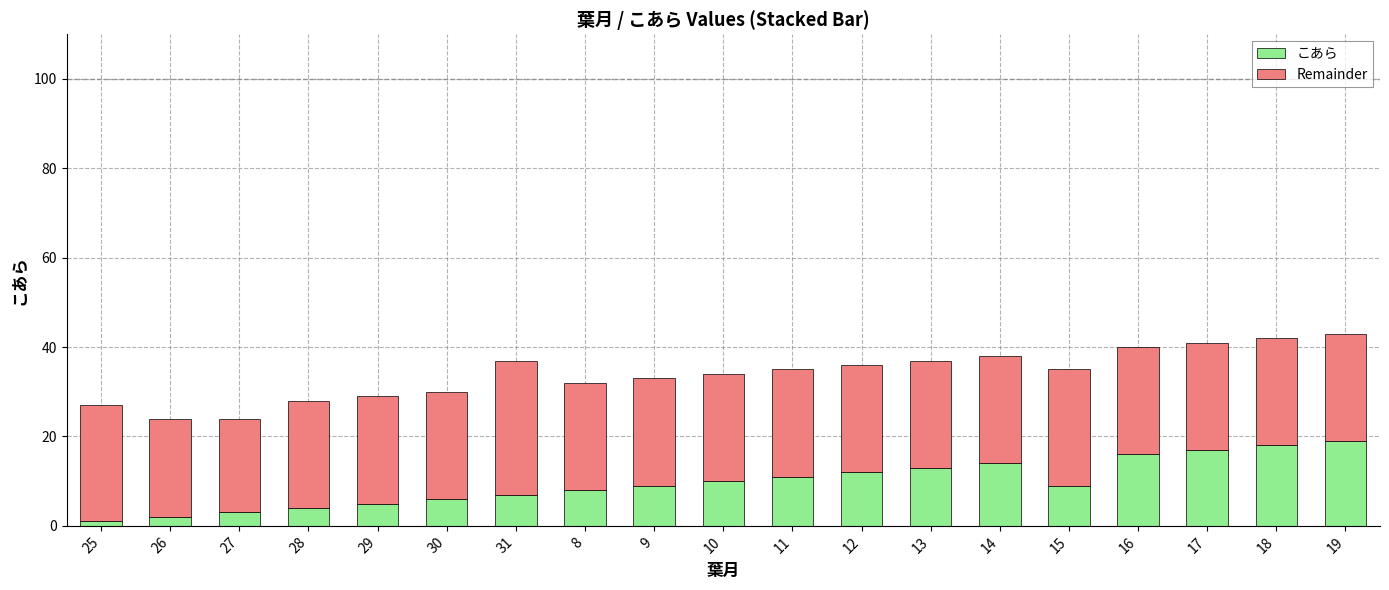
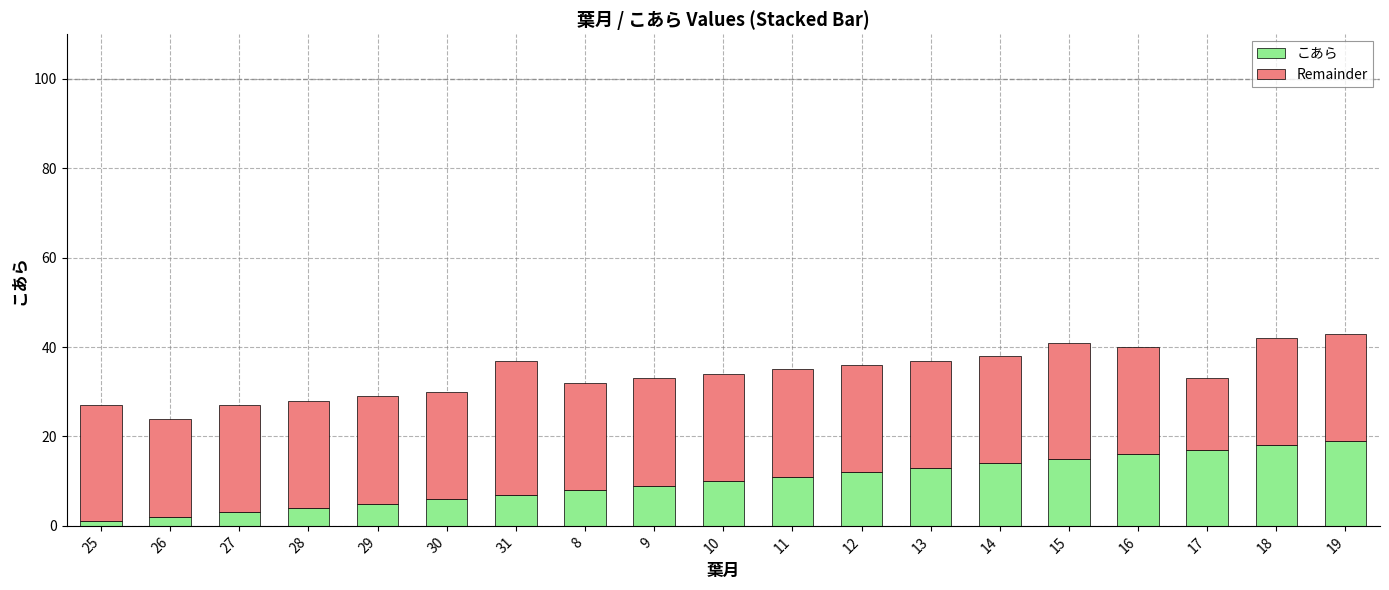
Remainder, 27: 21 -> 24
こあら, 15: 9 -> 15
Remainder, 17: 24 -> 16
